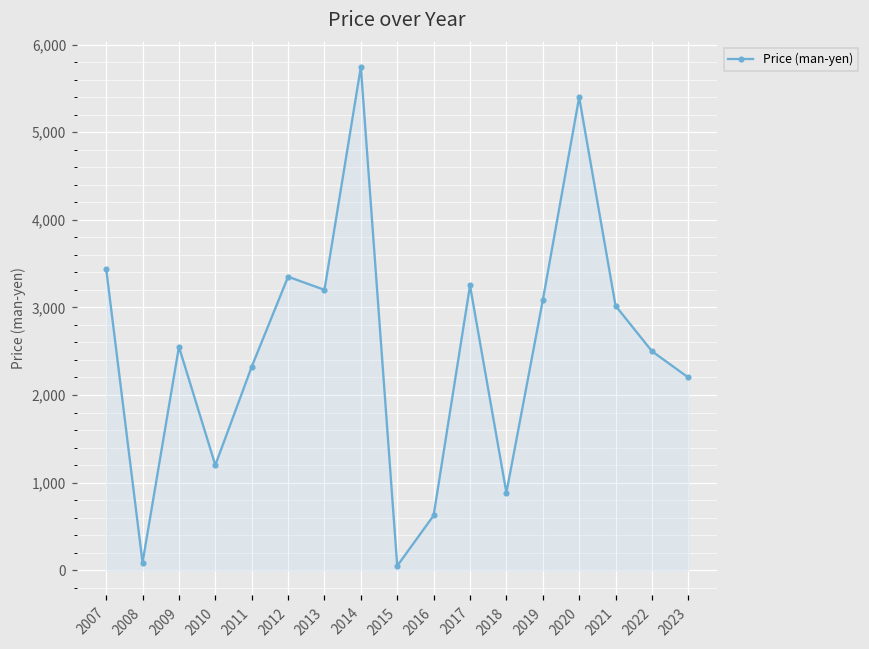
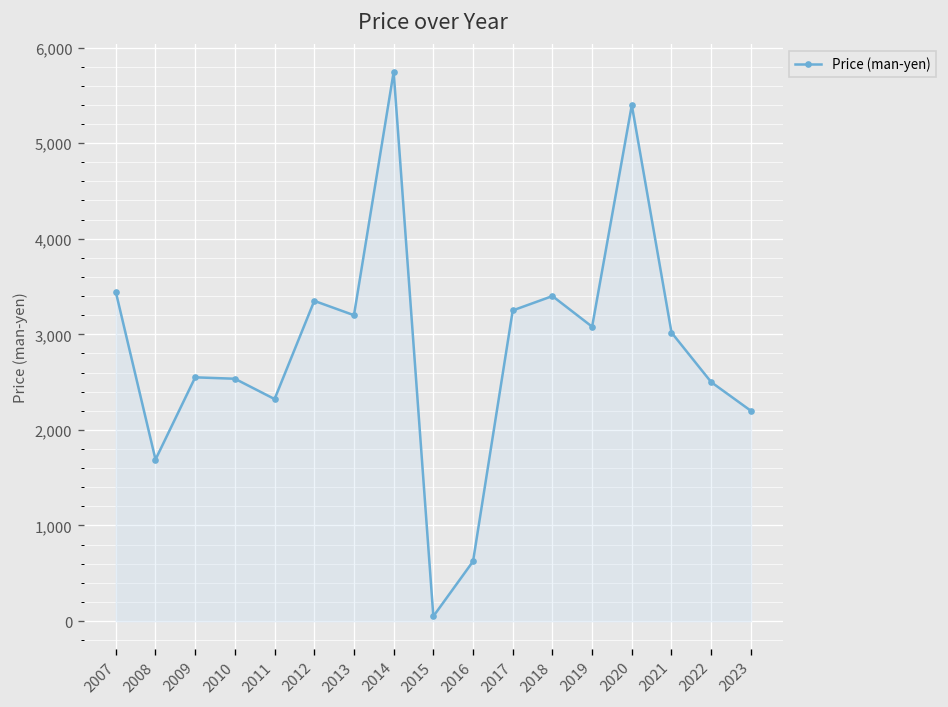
2008: 100 -> 1,700
2010: 1,200 -> 2,500
2018: 900 -> 3,400
